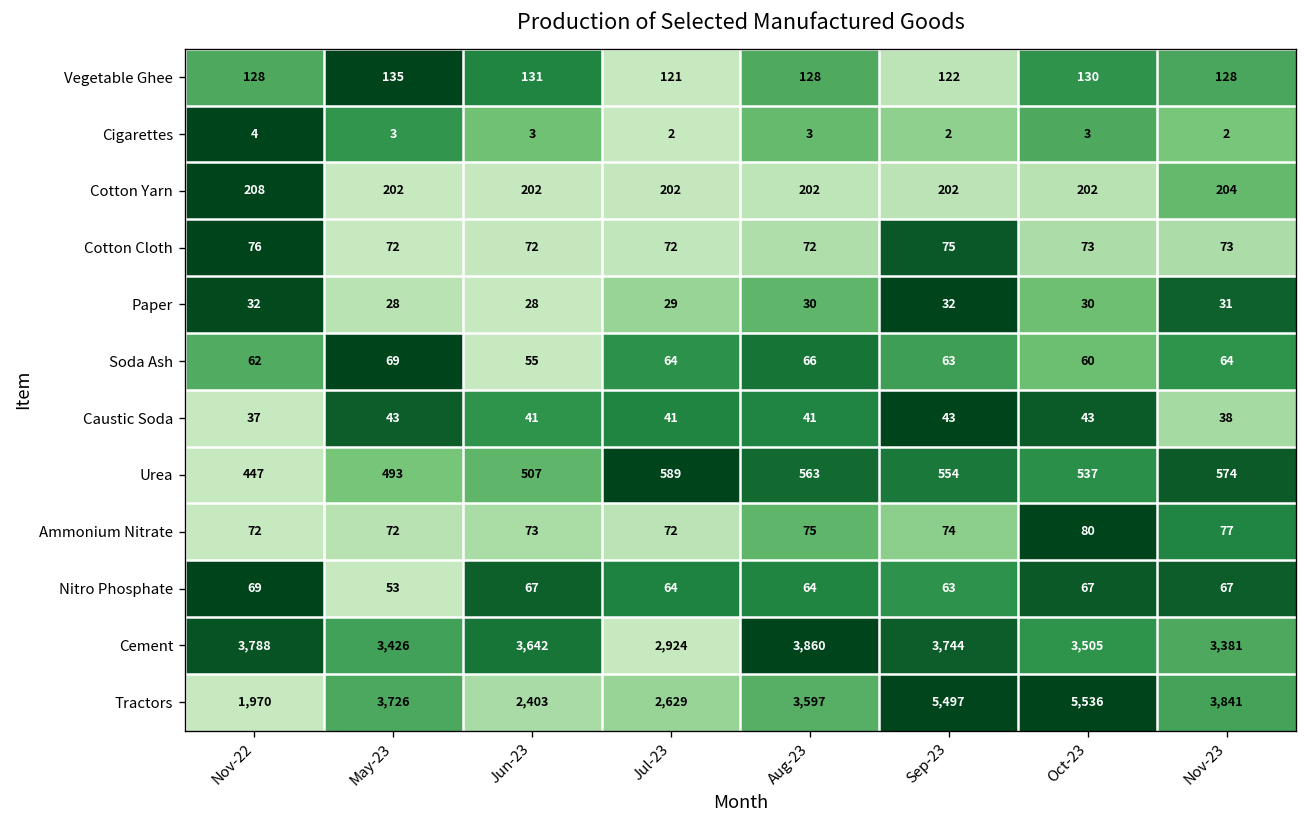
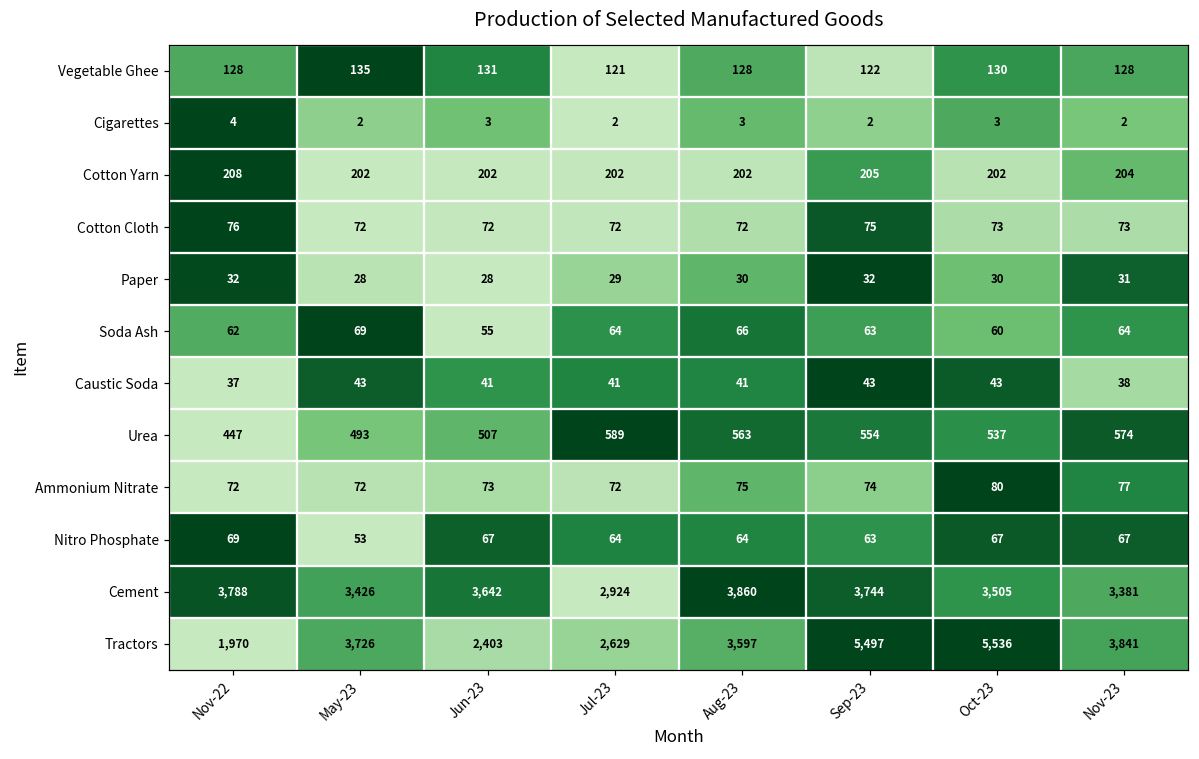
Cigarettes, May-23: 3 -> 2
Cotton Yarn, Sep-23: 202 -> 205
